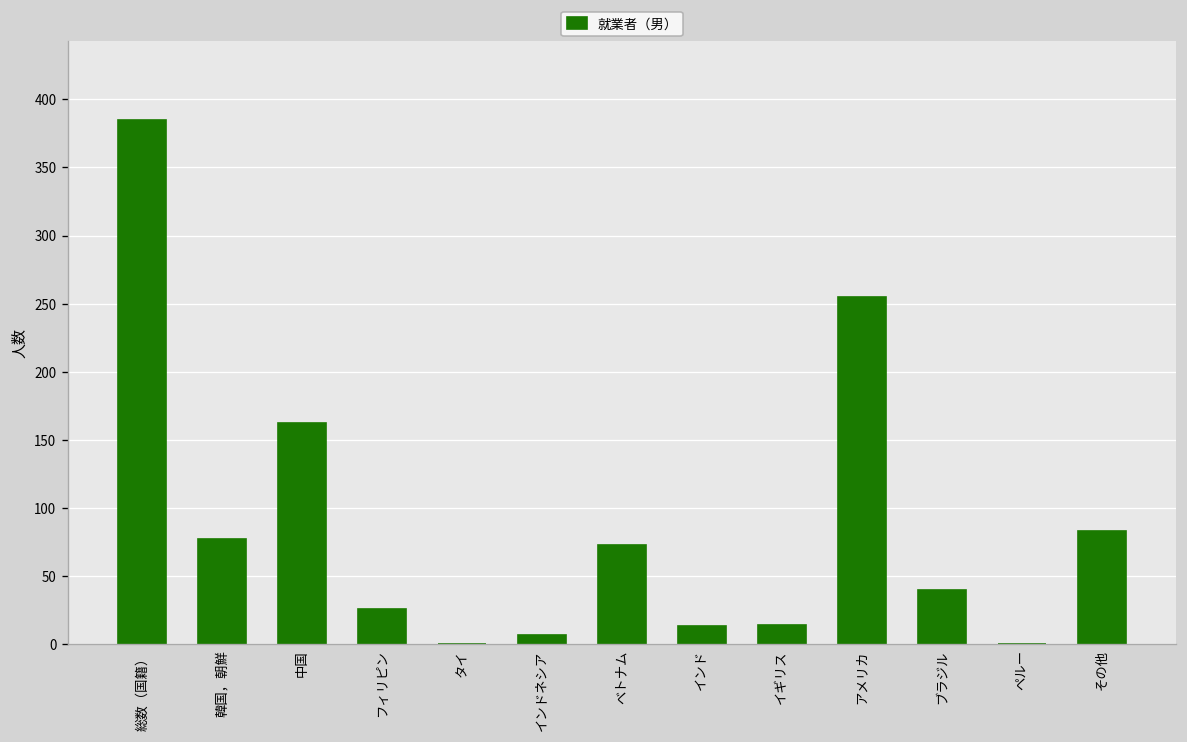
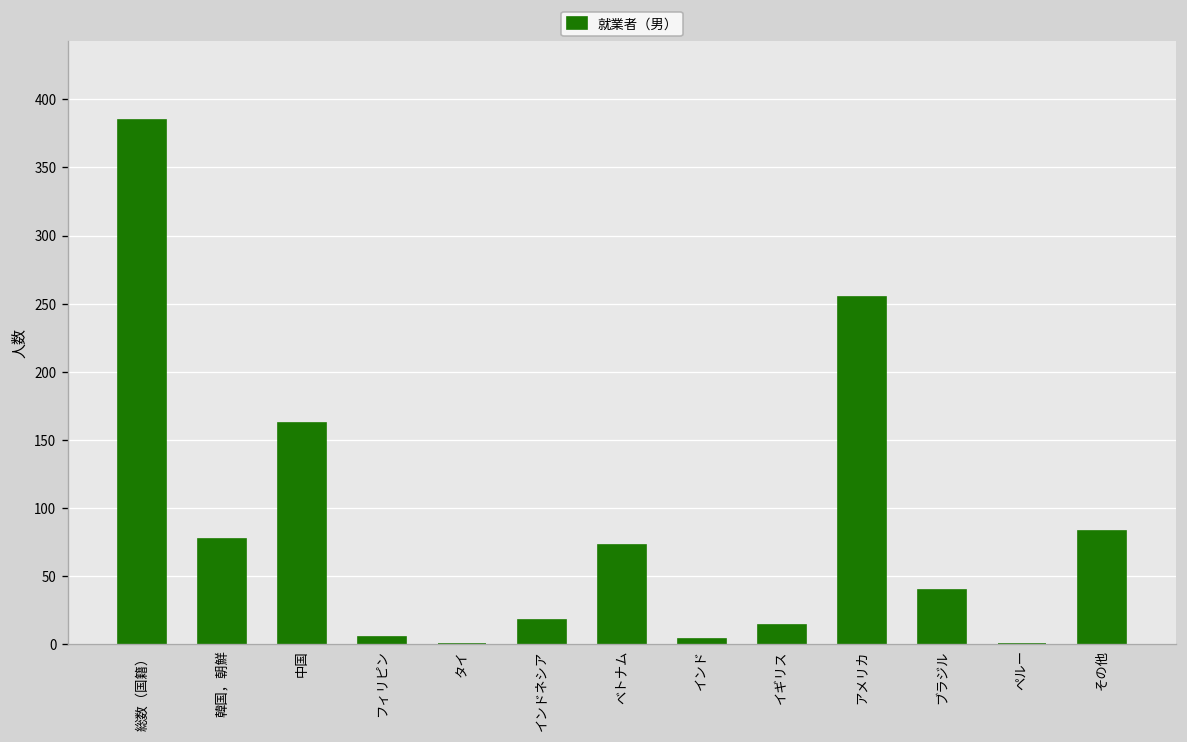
フィリピン: 26 -> 5
インドネシア: 7 -> 18
インド: 13 -> 4
